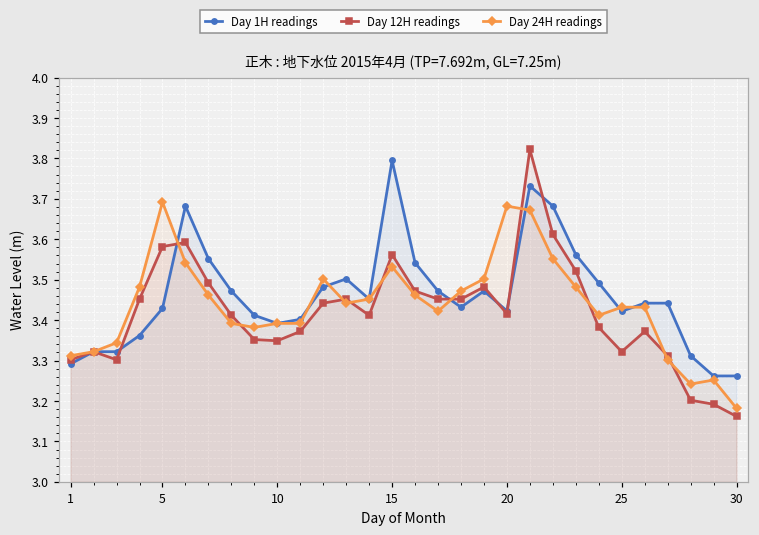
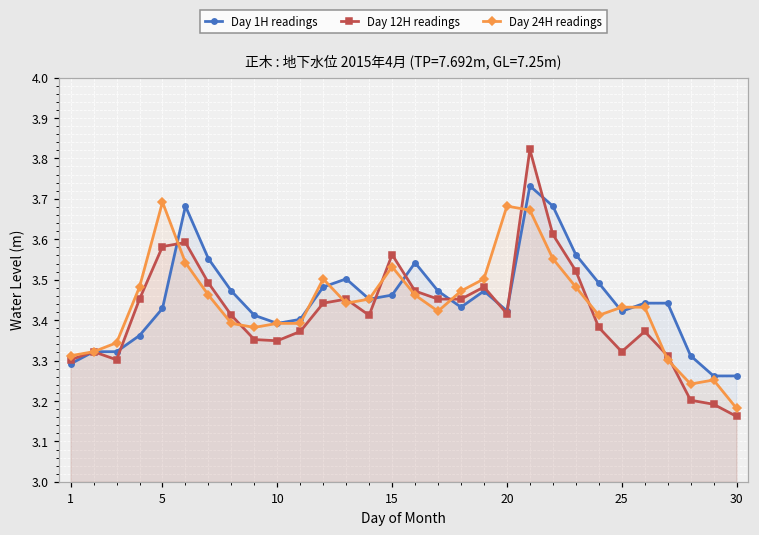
Day 1H readings, 15: 3.80 -> 3.46
